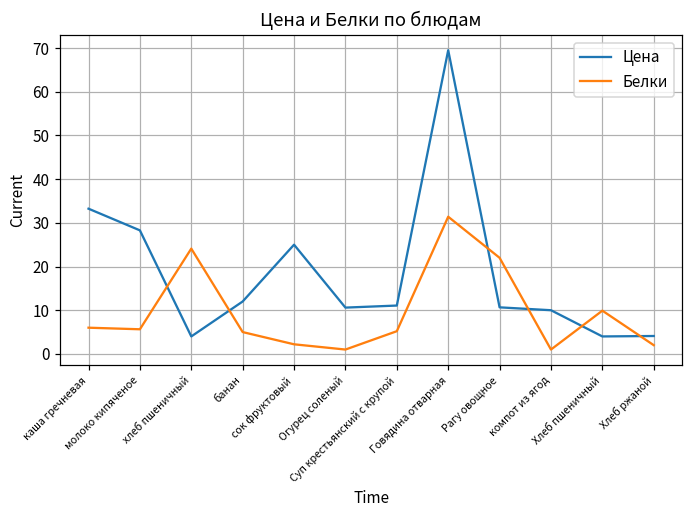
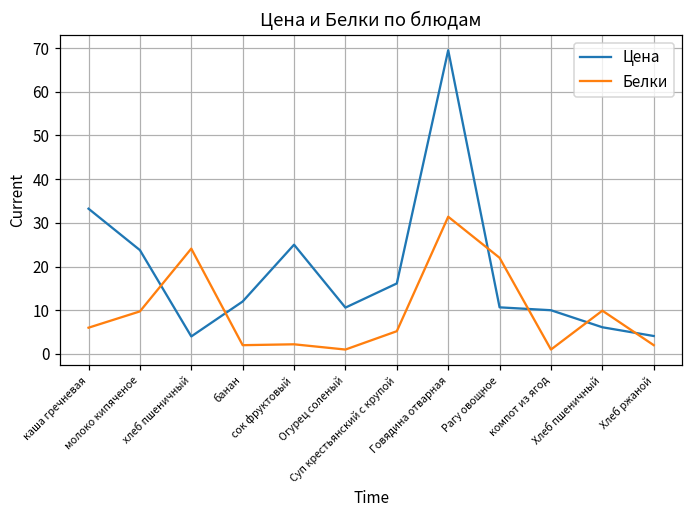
Цена, молоко кипяченое: 28 -> 24
Белки, молоко кипяченое: 6 -> 10
Белки, банан: 5 -> 2
Цена, Суп крестьянский с крупой: 11 -> 16
Цена, Хлеб пшеничный: 4 -> 6
